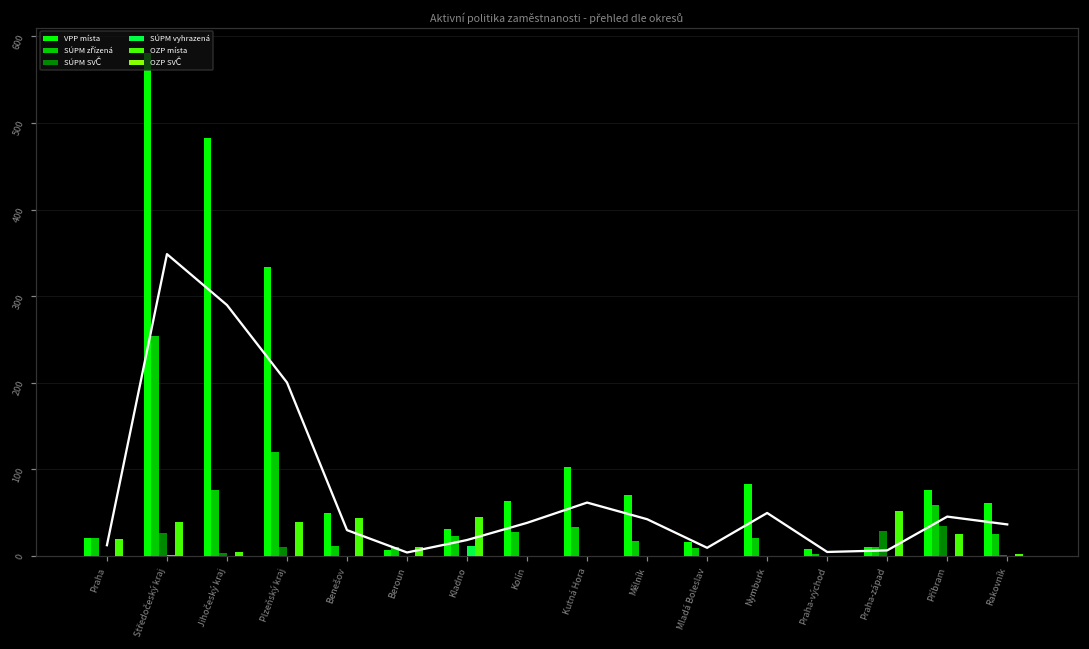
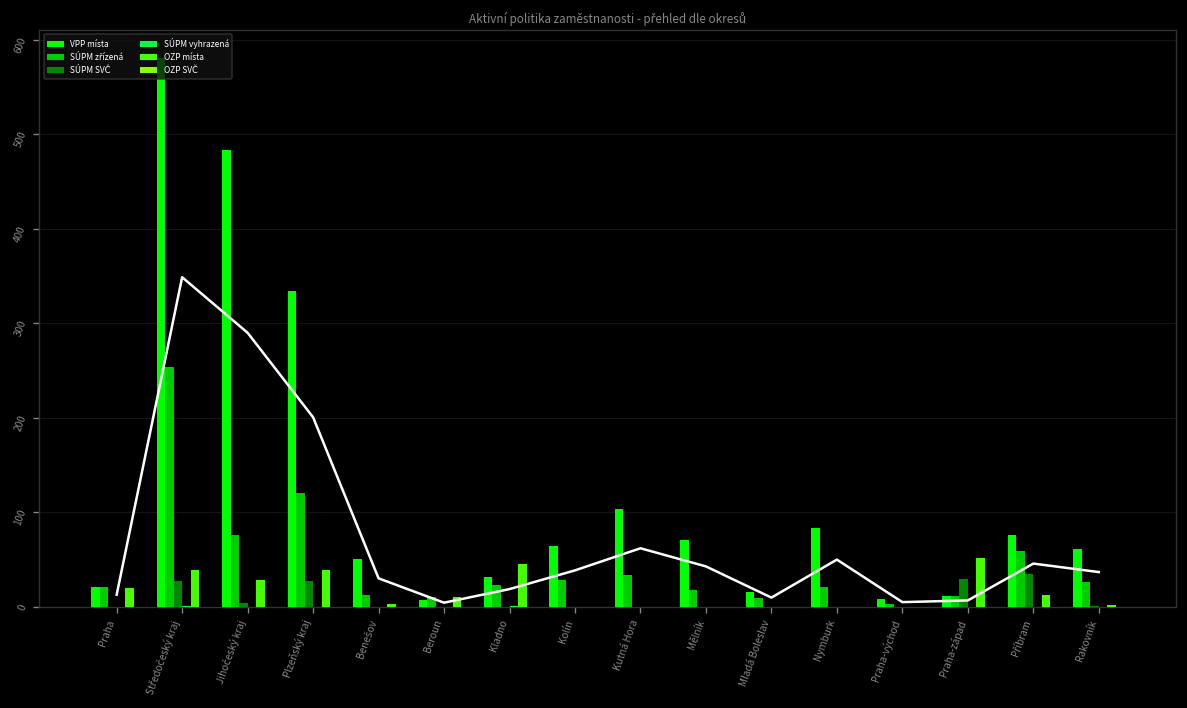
OZP místa, Jihočeský kraj: 10 -> 30
SÚPM SVČ, Plzeňský kraj: 10 -> 30
OZP místa, Benešov: 40 -> 0
SÚPM vyhrazená, Kladno: 10 -> 0
OZP místa, Příbram: 30 -> 10
